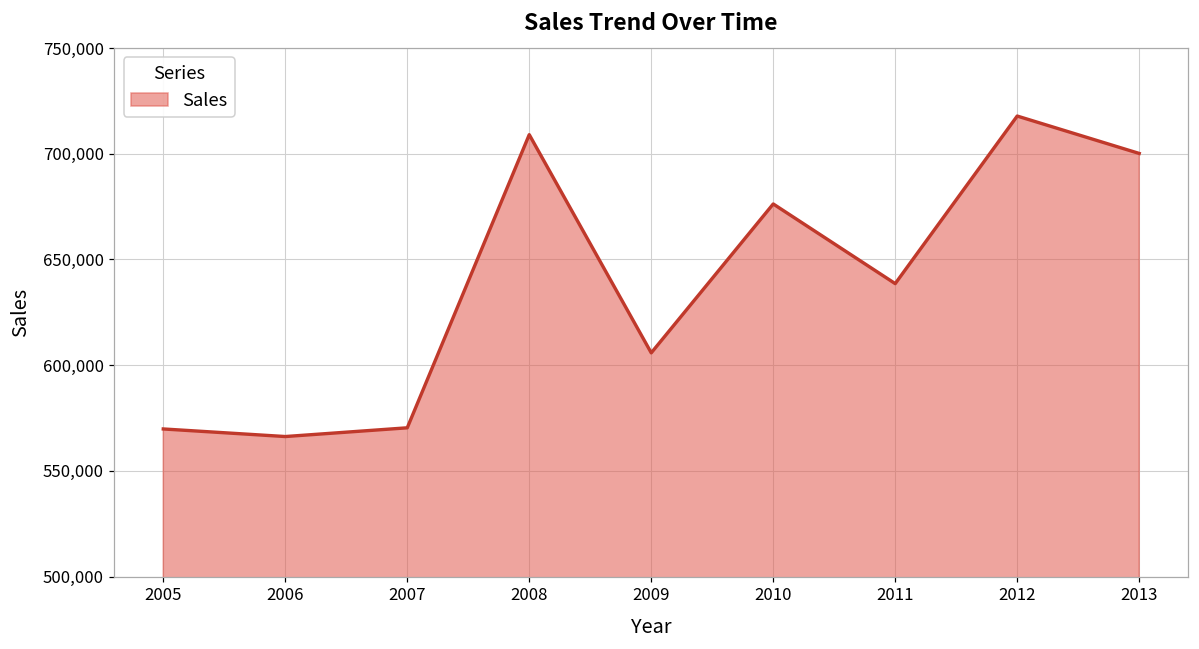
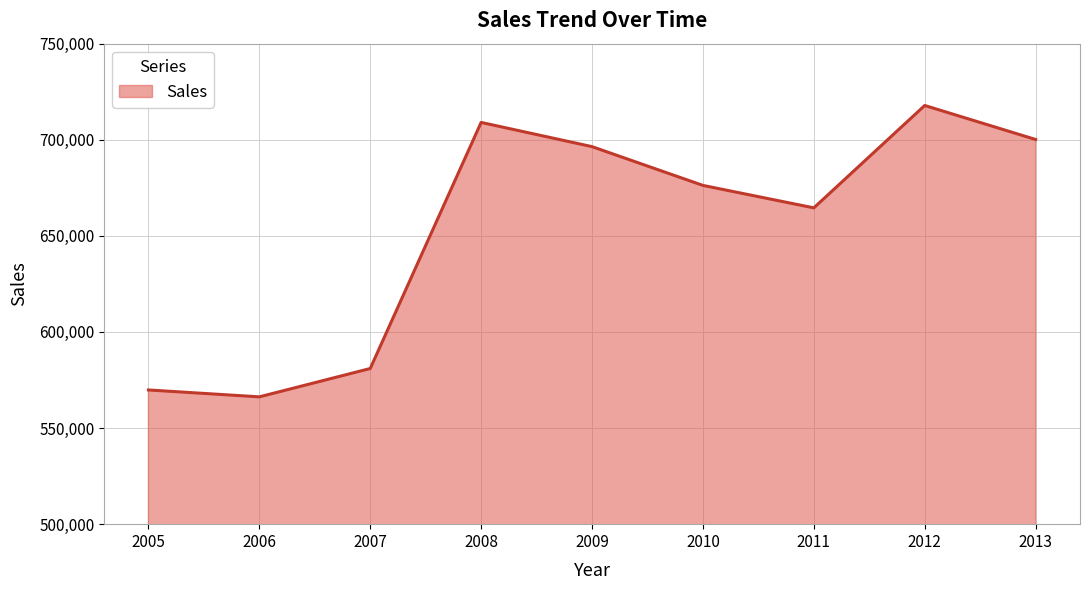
2007: 570,000 -> 581,000
2009: 606,000 -> 696,000
2011: 639,000 -> 665,000
